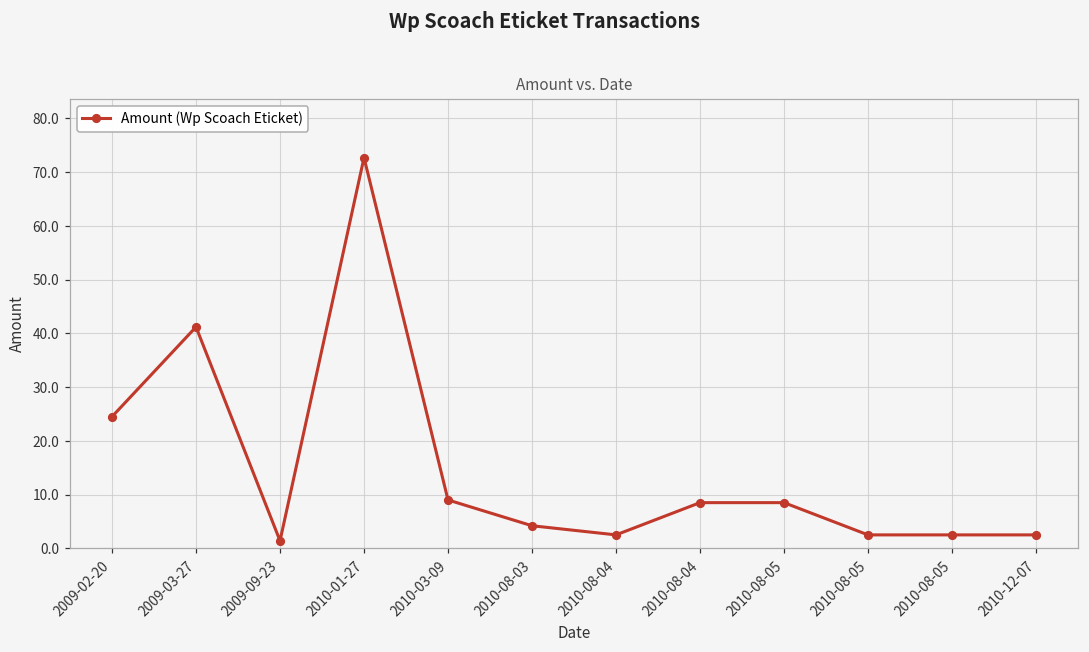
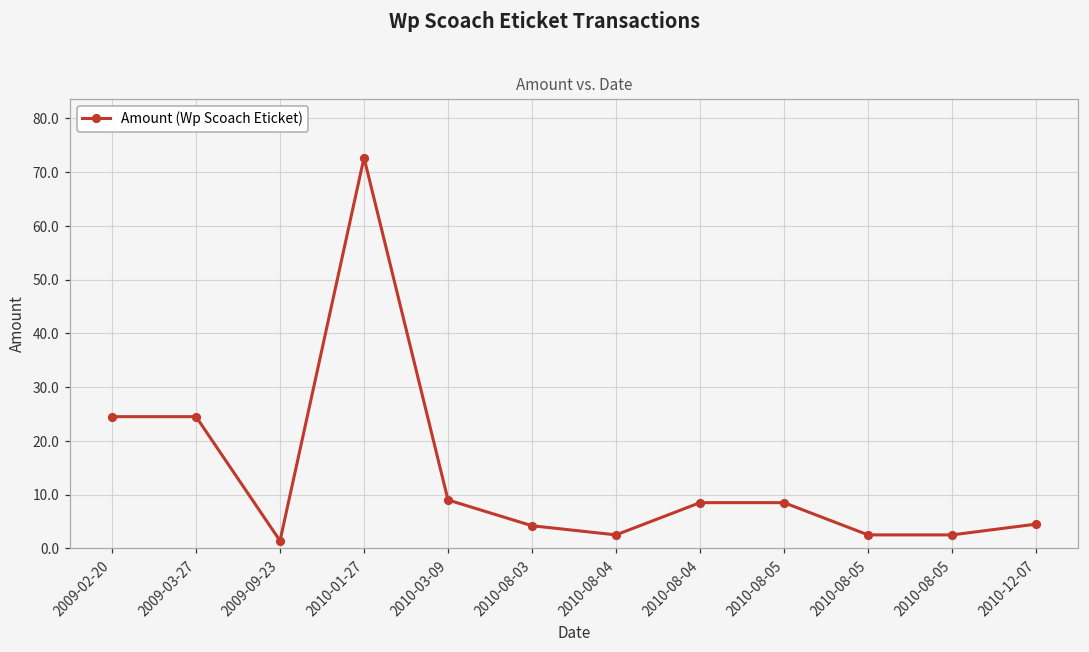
2009-03-27: 41 -> 25
2010-12-07: 3 -> 5
